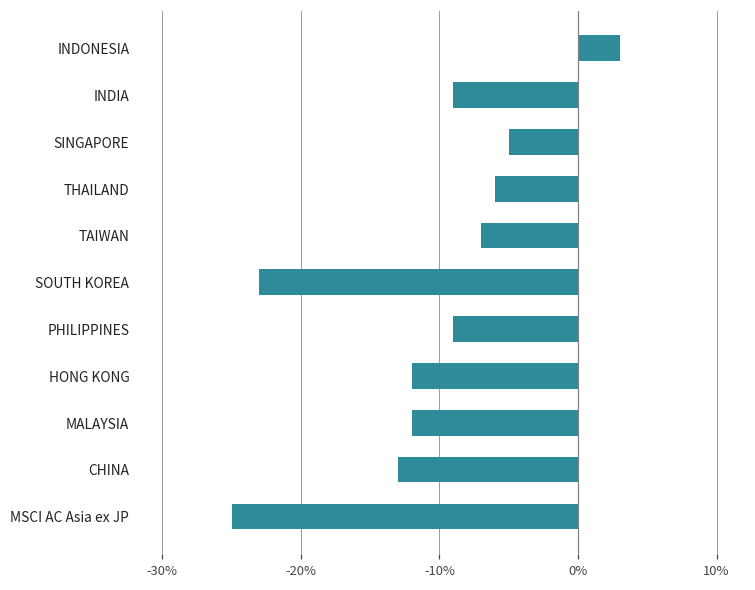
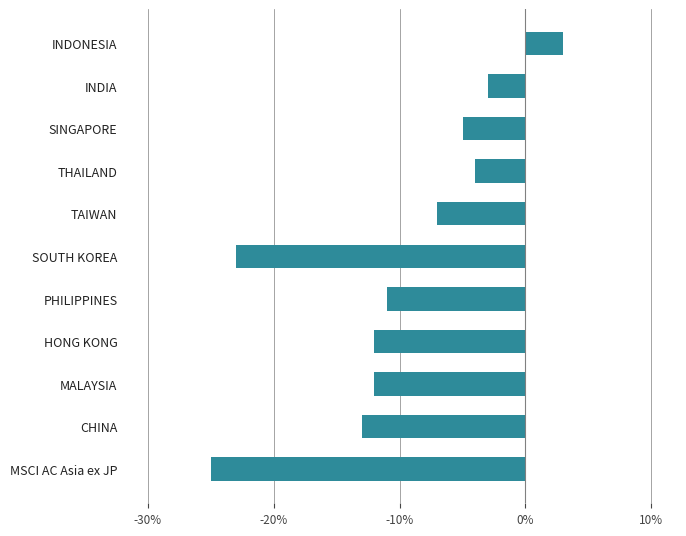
INDIA: -9% -> -3%
THAILAND: -6% -> -4%
PHILIPPINES: -9% -> -11%
